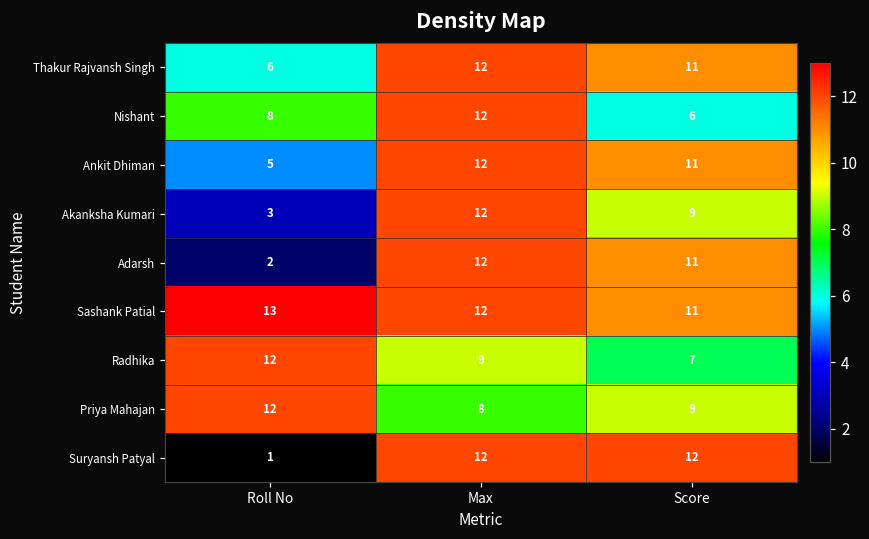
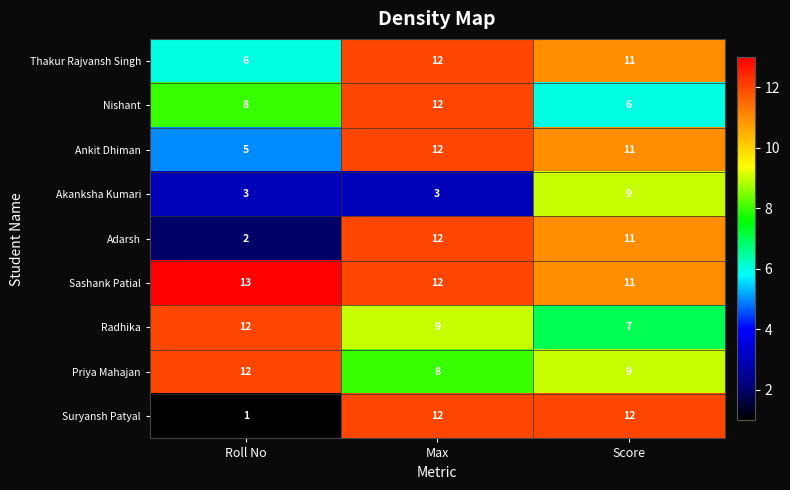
Akanksha Kumari, Max: 12 -> 3
